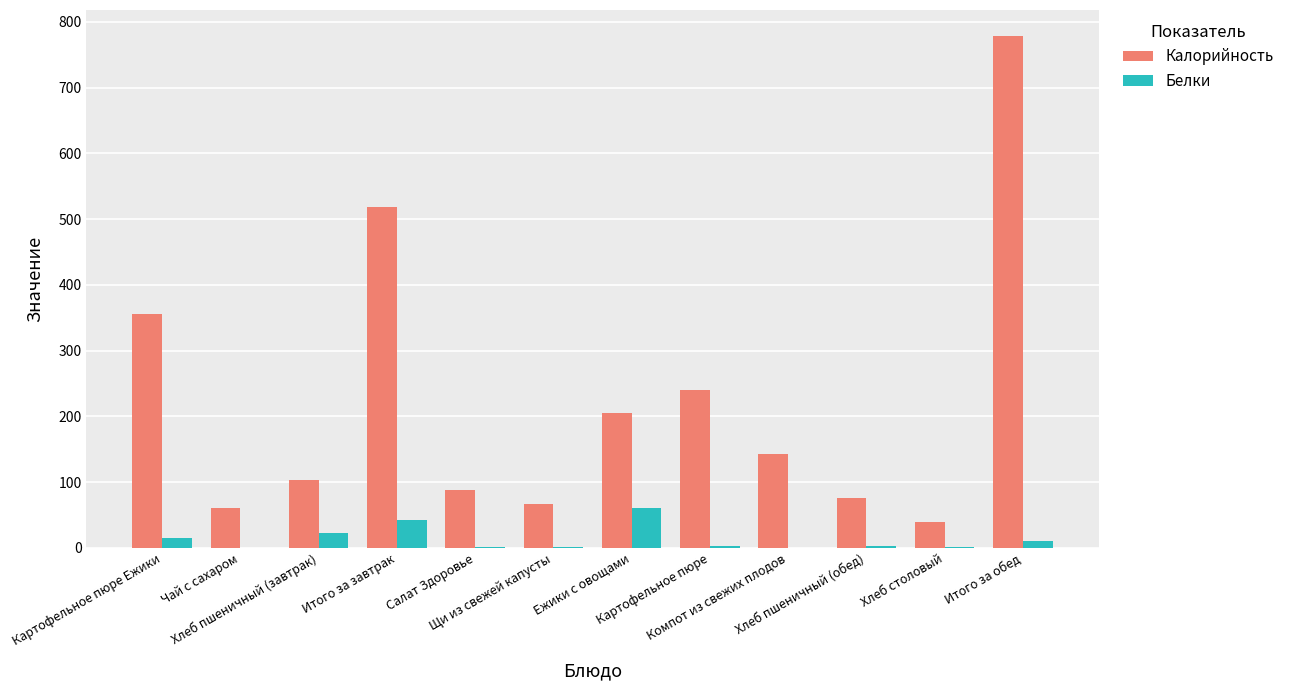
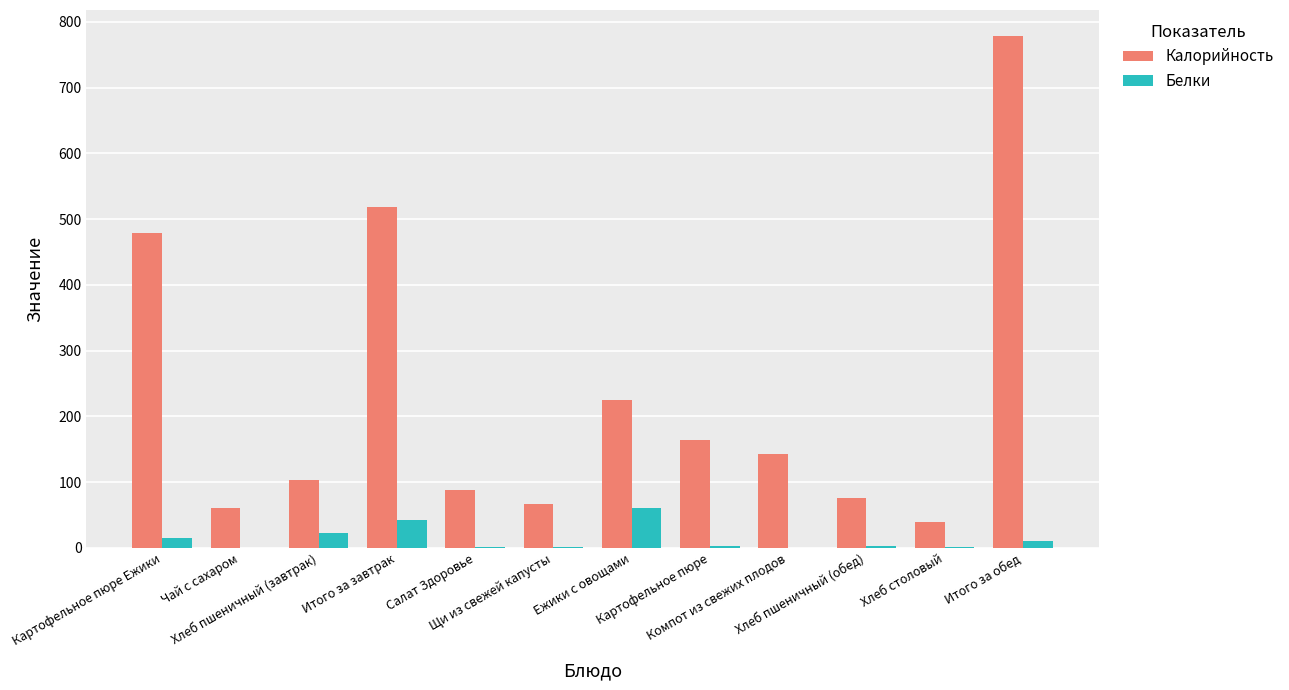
Калорийность, Картофельное пюре Ежики: 360 -> 480
Калорийность, Ежики с овощами: 210 -> 230
Калорийность, Картофельное пюре: 240 -> 160
